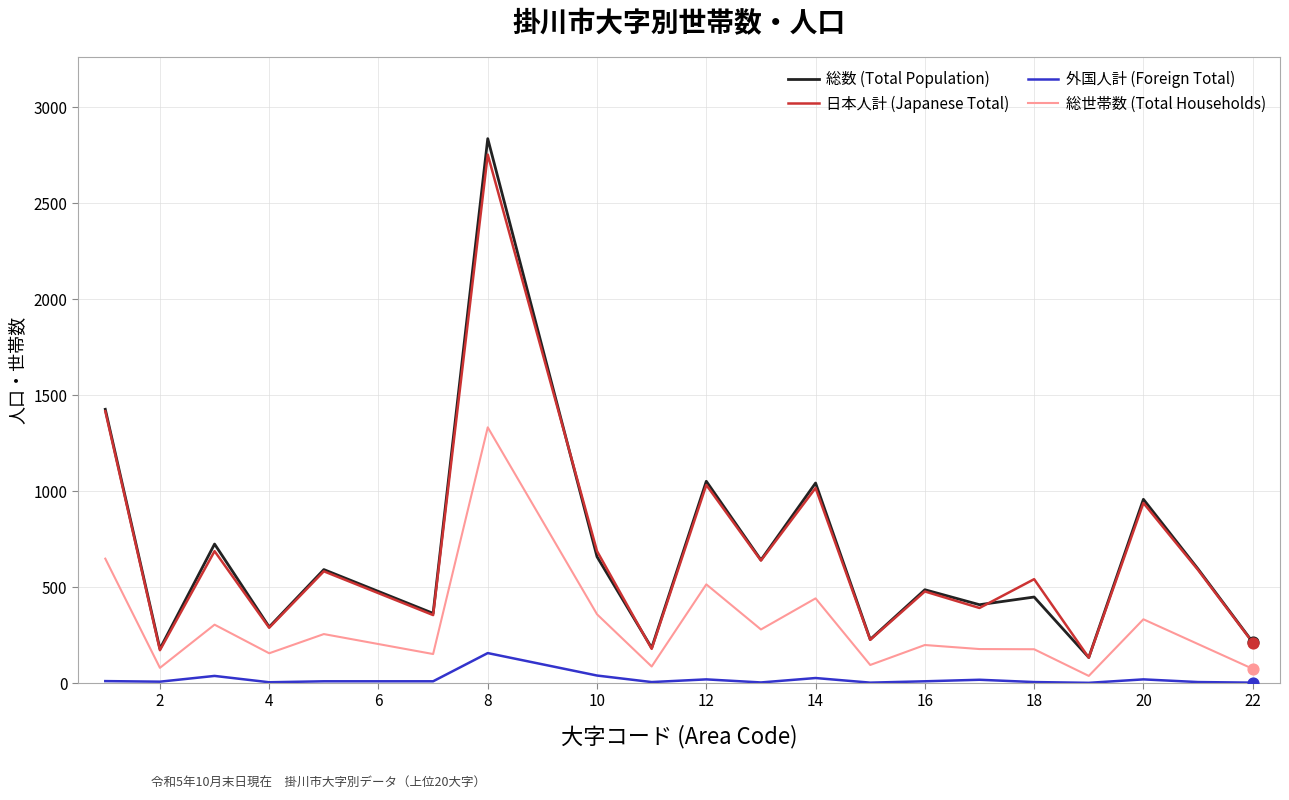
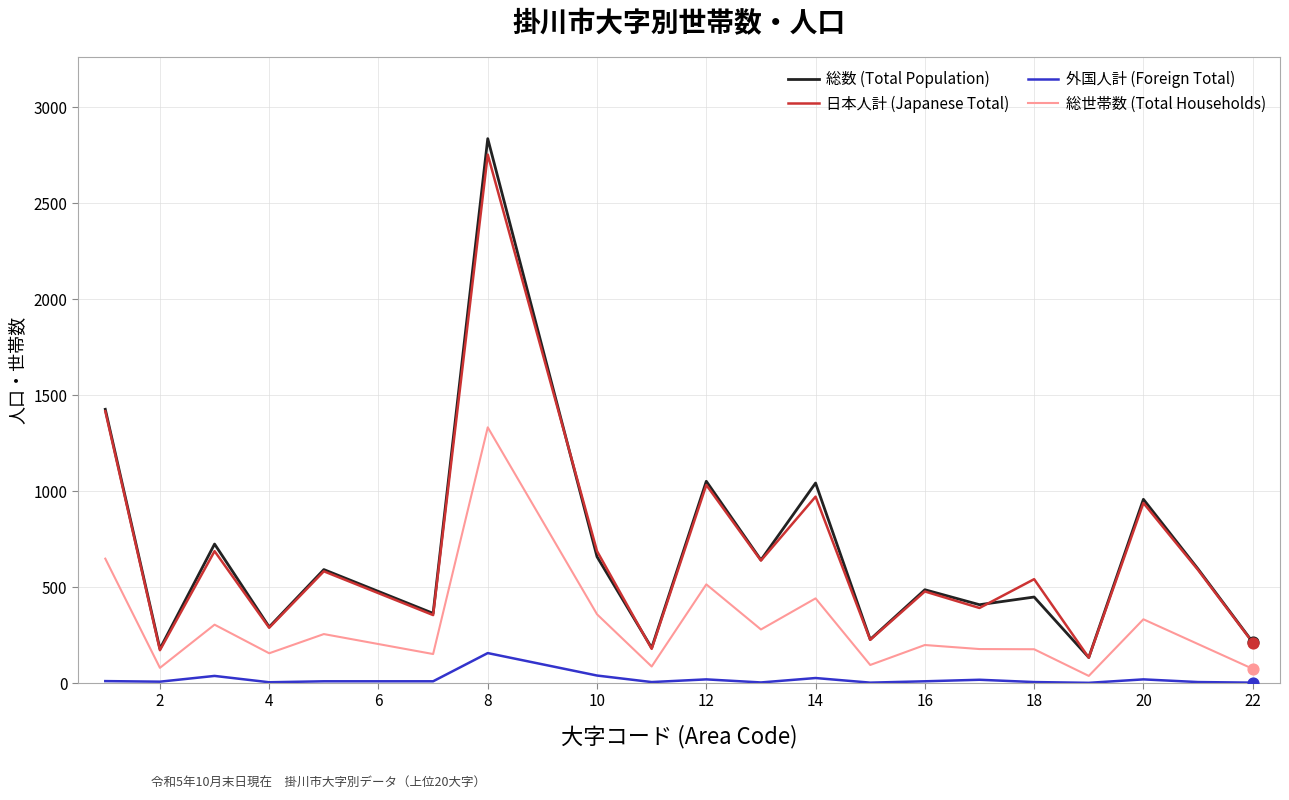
日本人計 (Japanese Total), 14: 1020 -> 970
